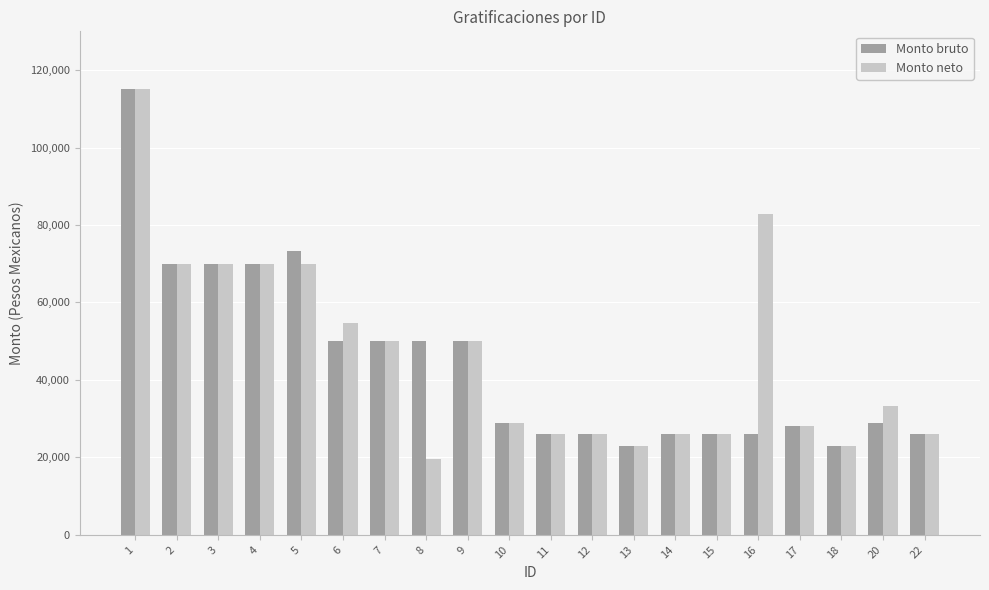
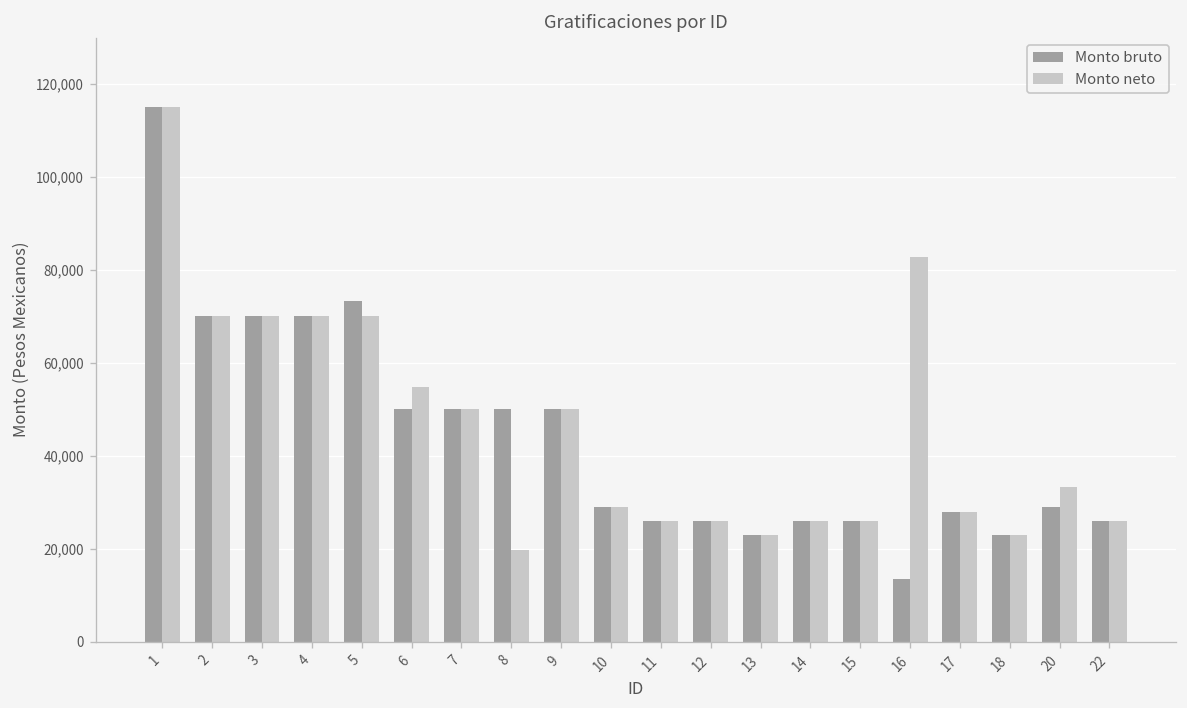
Monto bruto, 16: 26,000 -> 13,000
